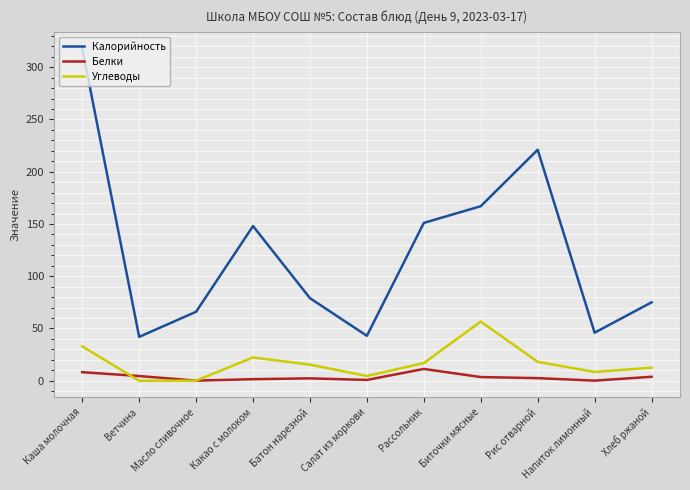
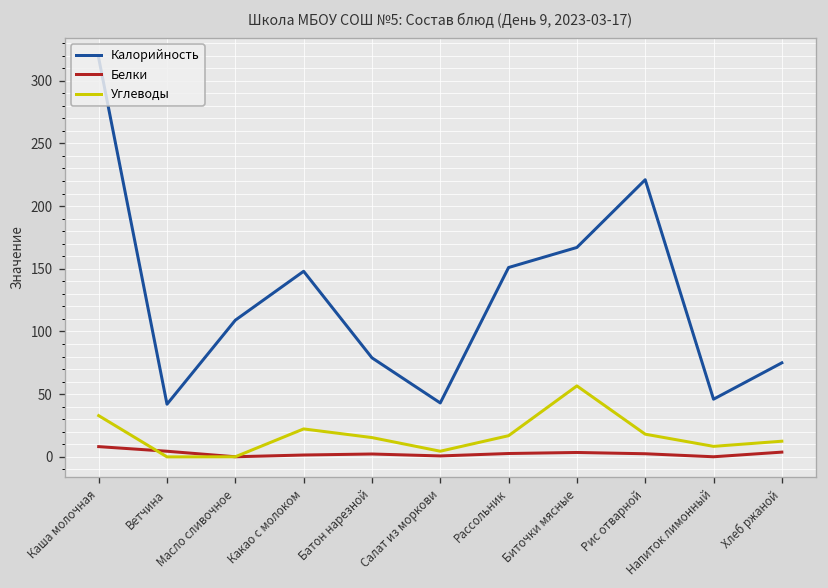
Калорийность, Масло сливочное: 66 -> 109
Белки, Рассольник: 11 -> 3
